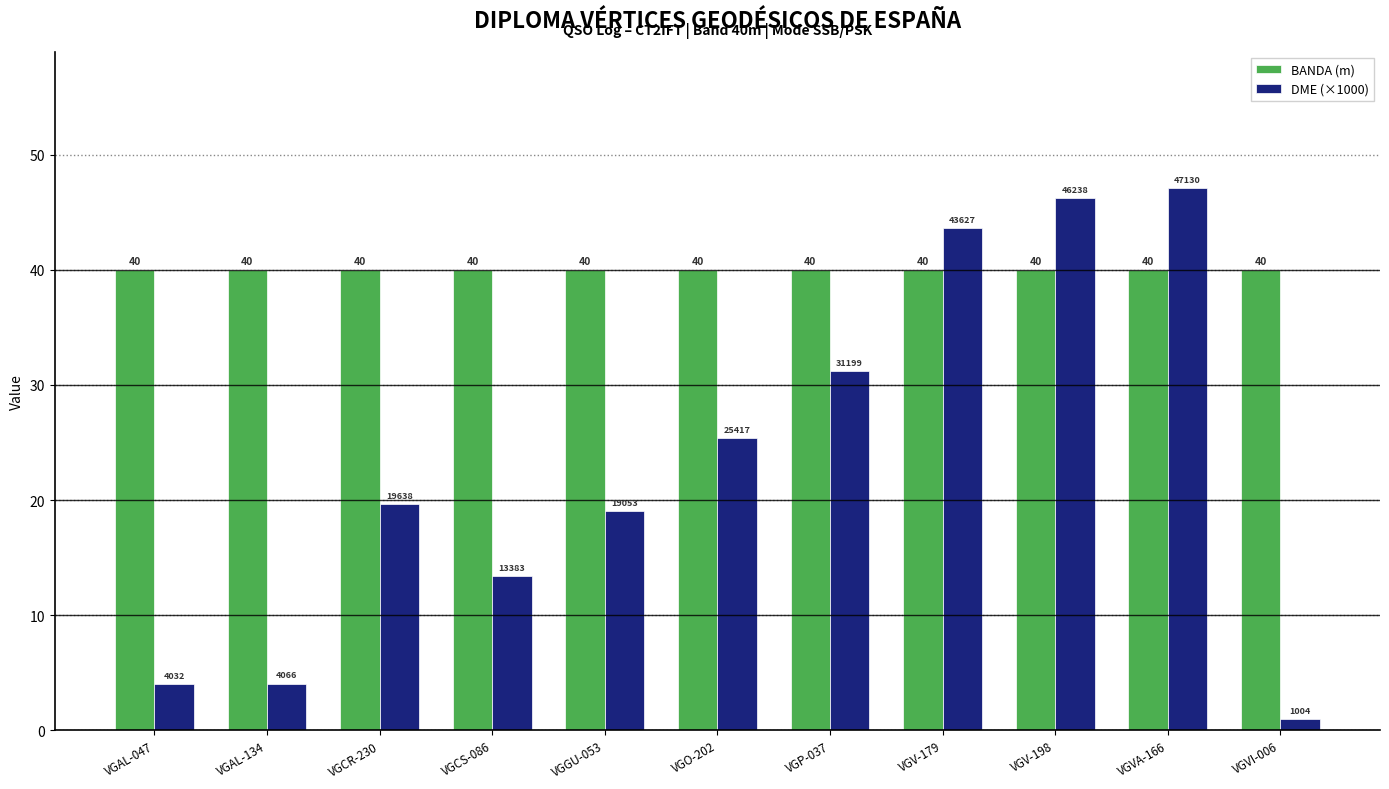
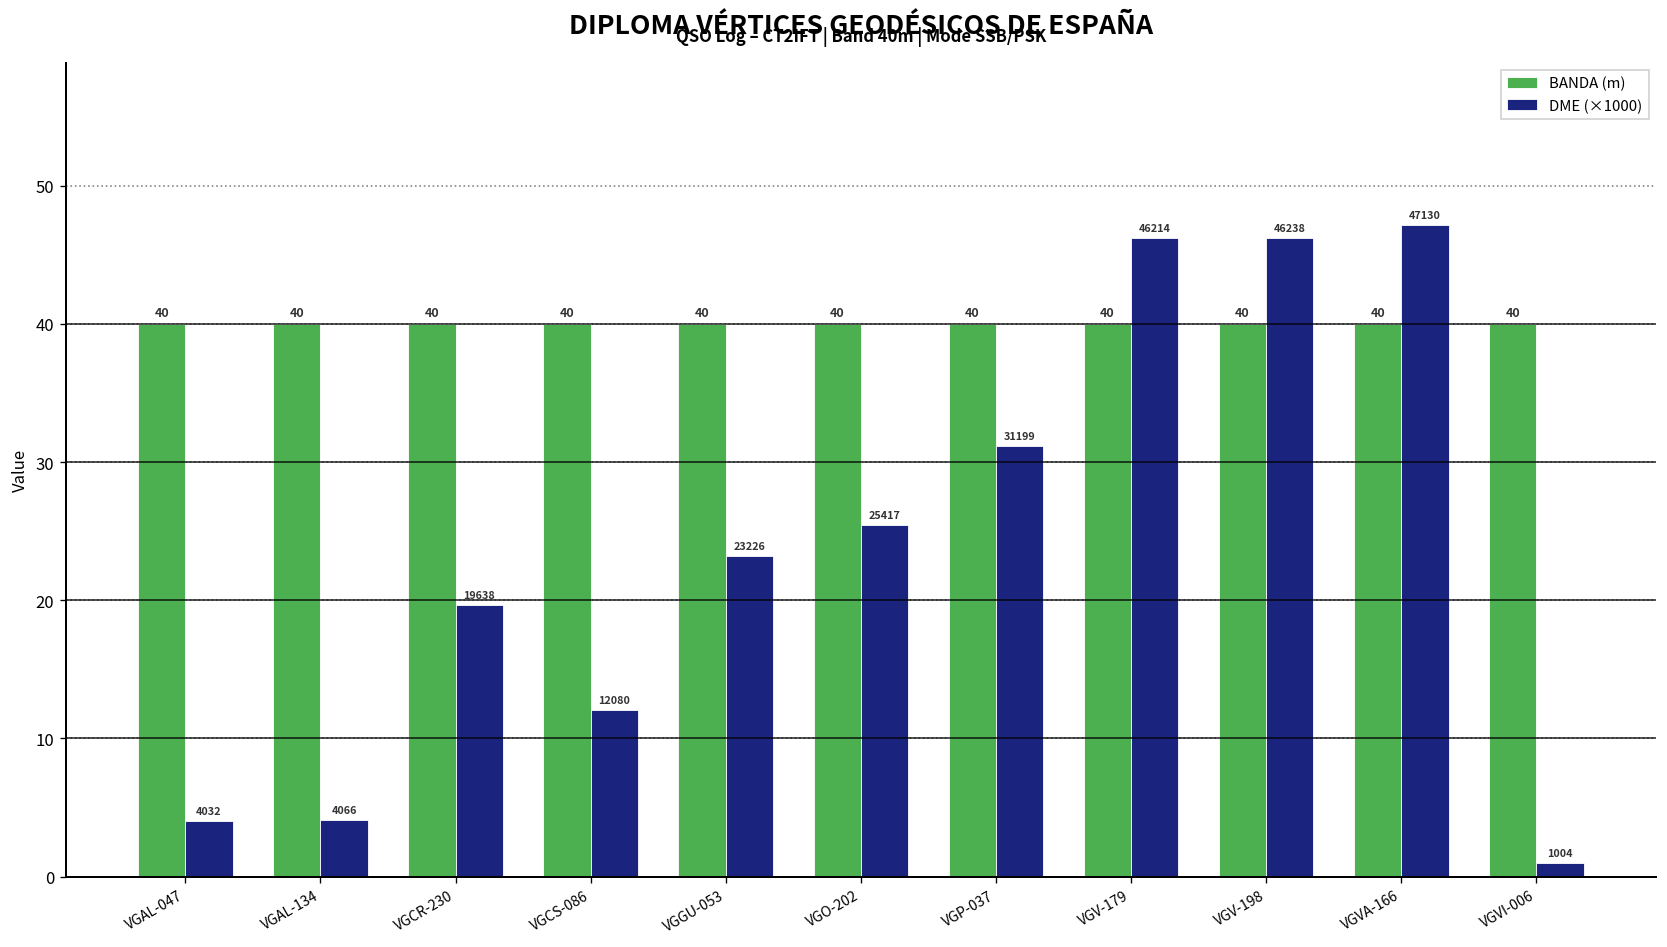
DME (×1000), VGCS-086: 13383 -> 12080
DME (×1000), VGGU-053: 19053 -> 23226
DME (×1000), VGV-179: 43627 -> 46214
